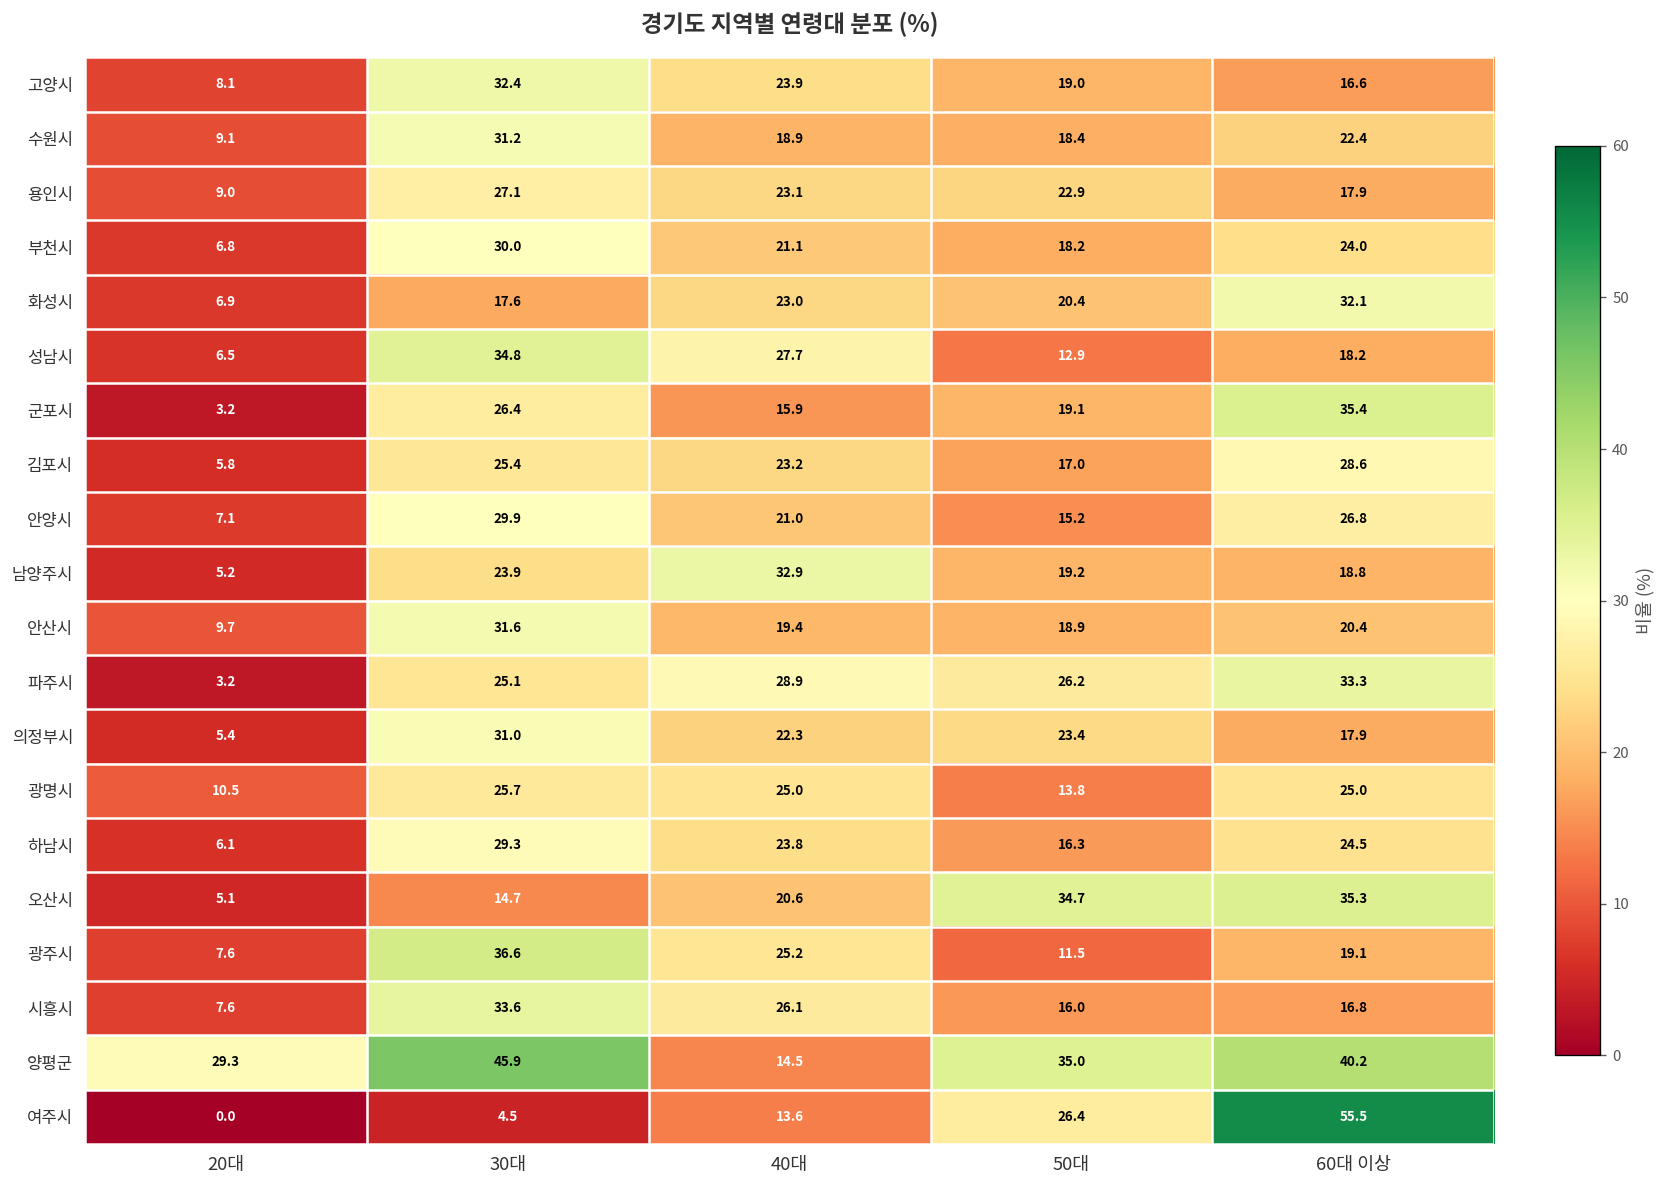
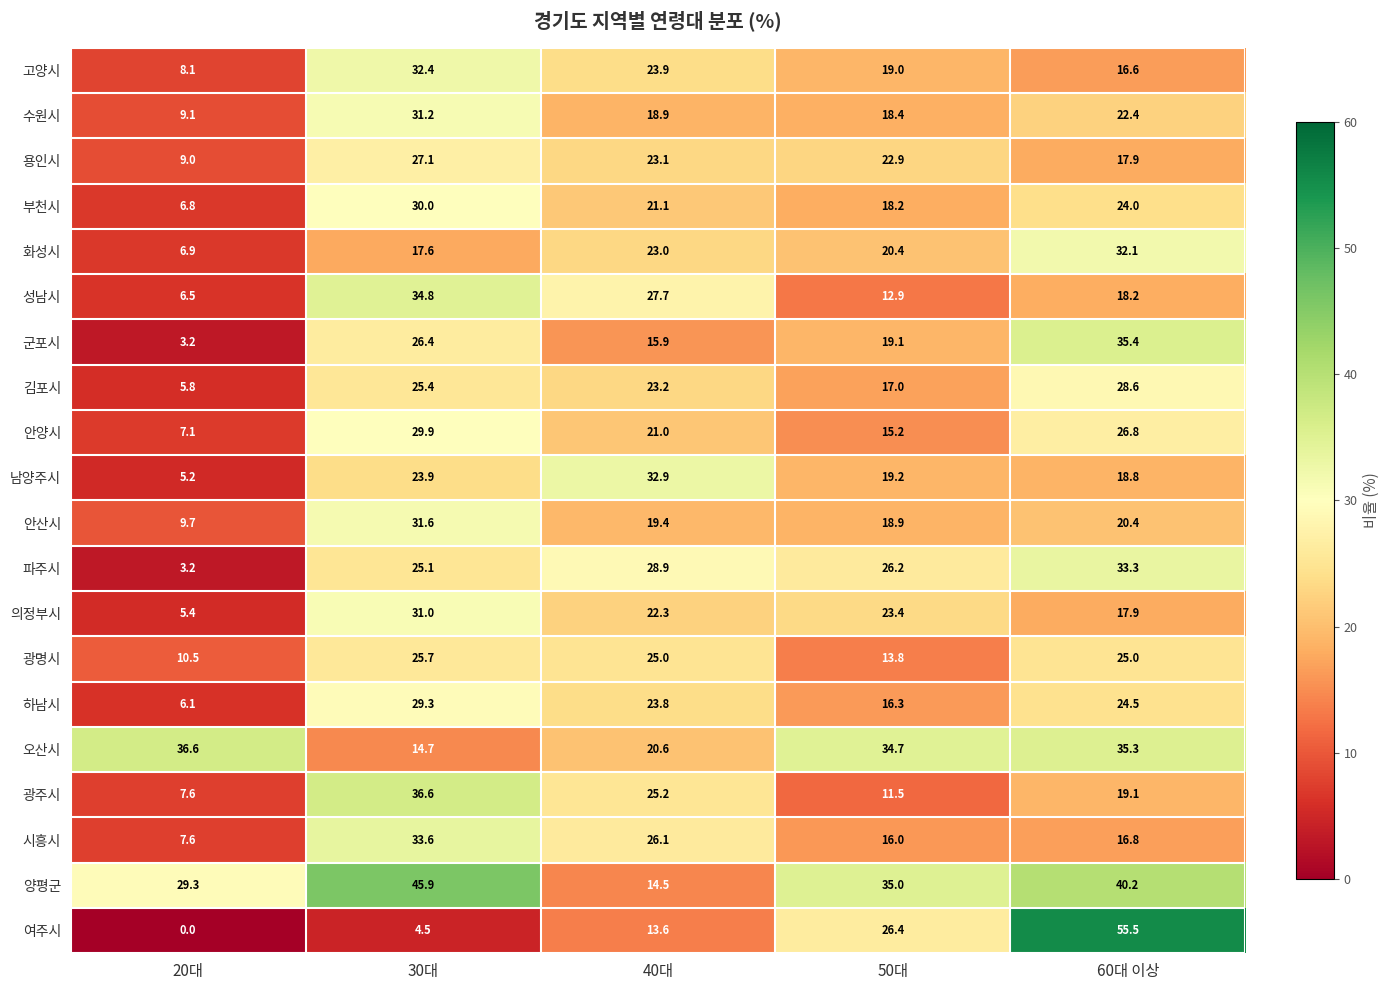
오산시, 20대: 5.1 -> 36.6
